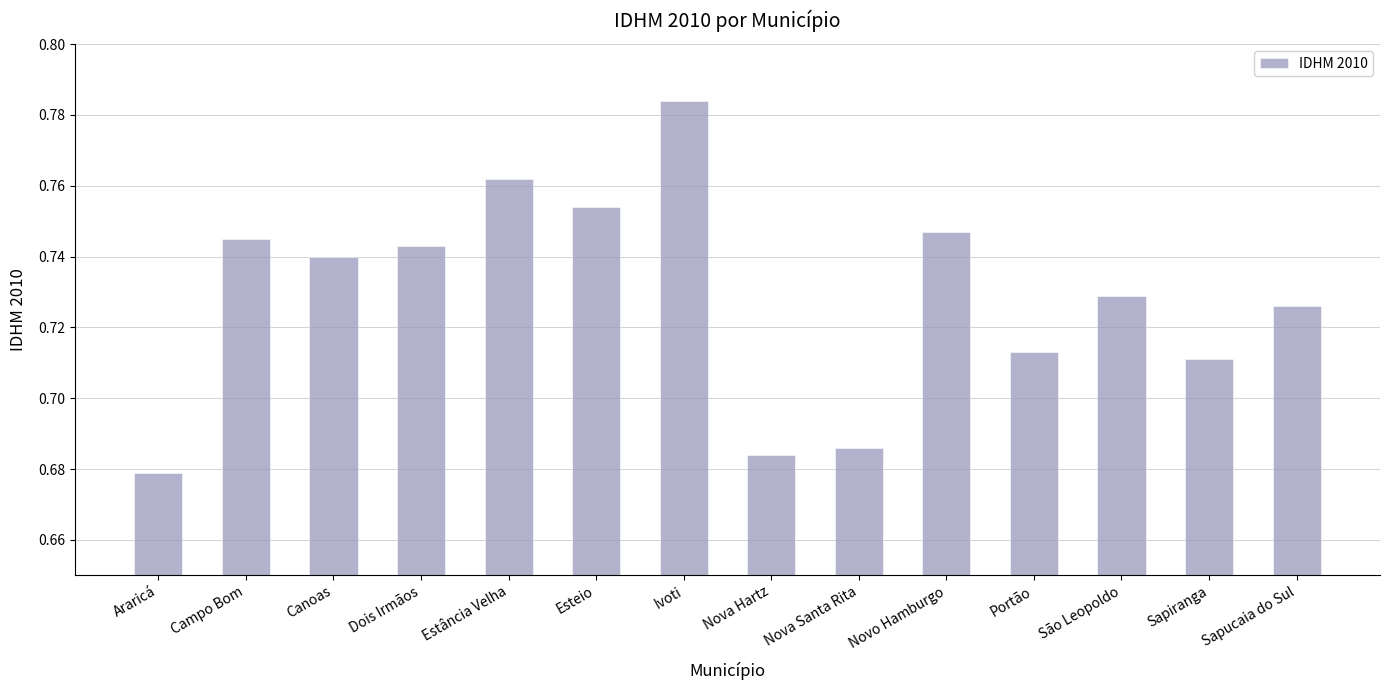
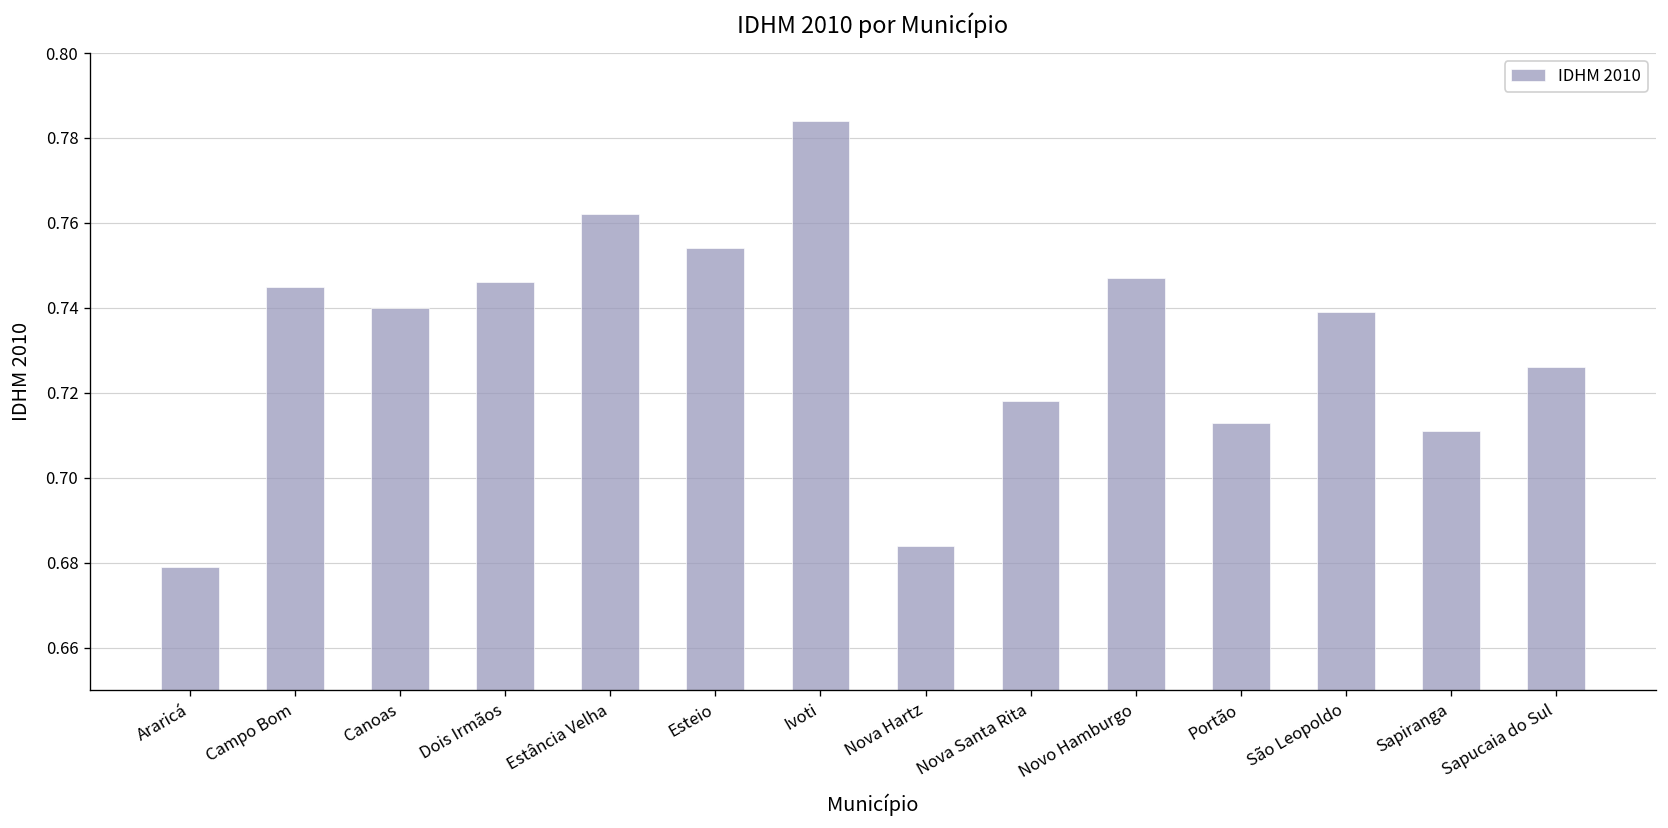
Dois Irmãos: 0.743 -> 0.746
Nova Santa Rita: 0.686 -> 0.718
São Leopoldo: 0.729 -> 0.739
